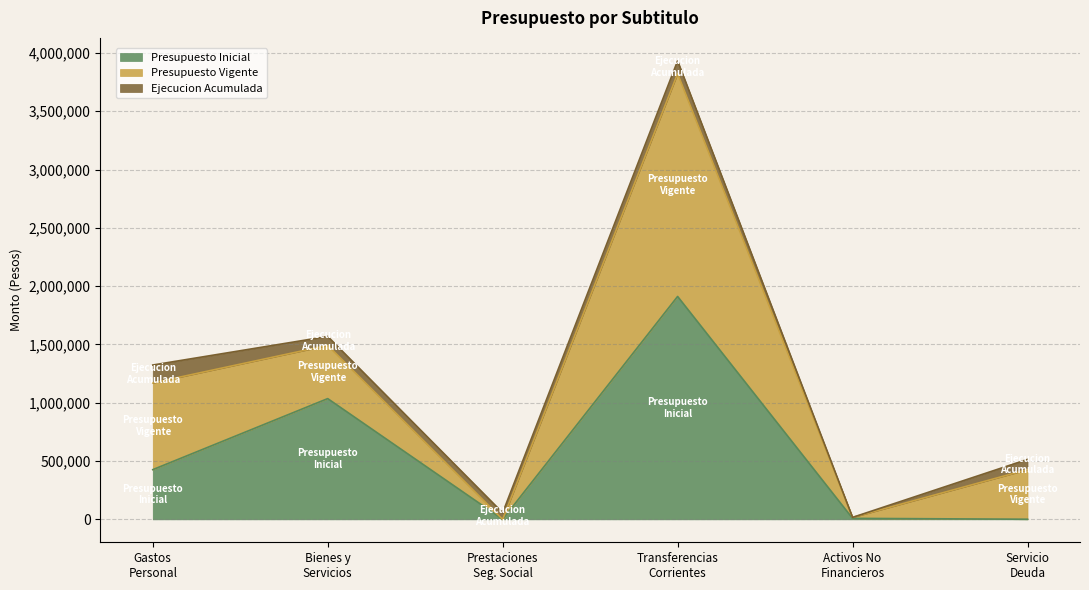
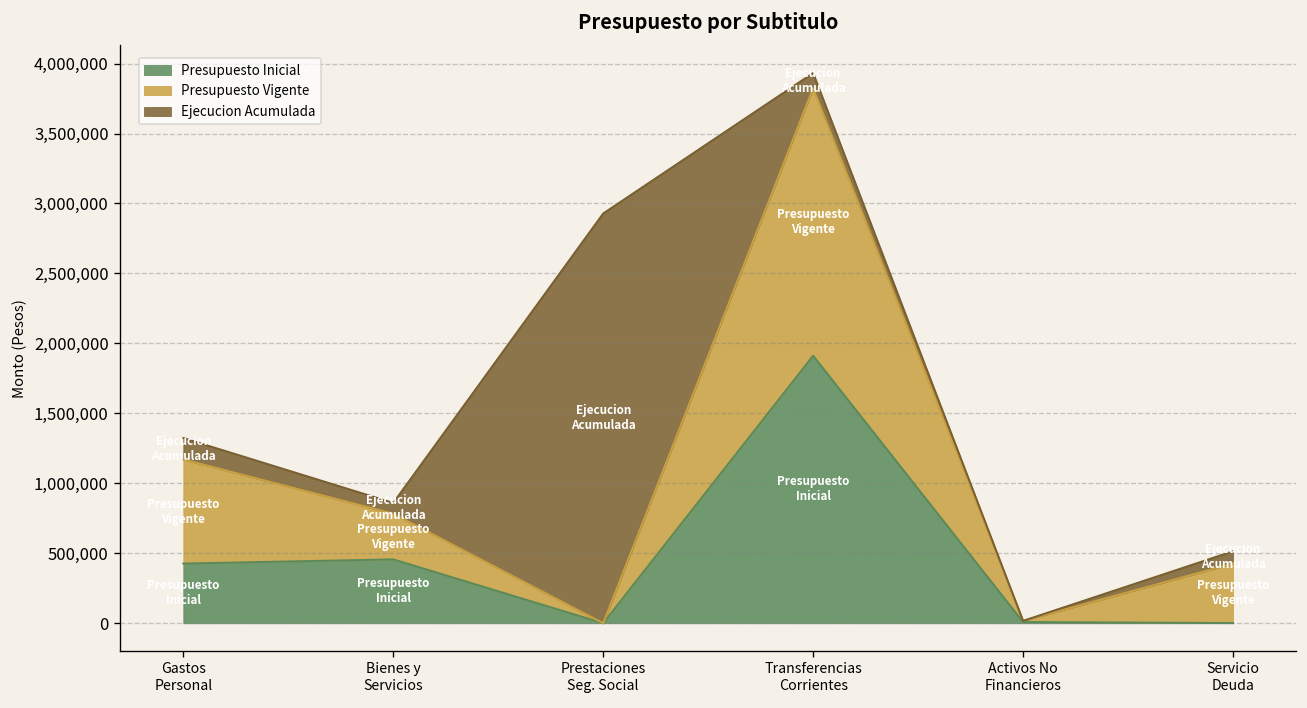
Presupuesto Inicial, Bienes y Servicios: 1,040,000 -> 460,000
Presupuesto Vigente, Bienes y Servicios: 460,000 -> 330,000
Ejecucion Acumulada, Prestaciones Seg. Social: 60,000 -> 2,930,000
